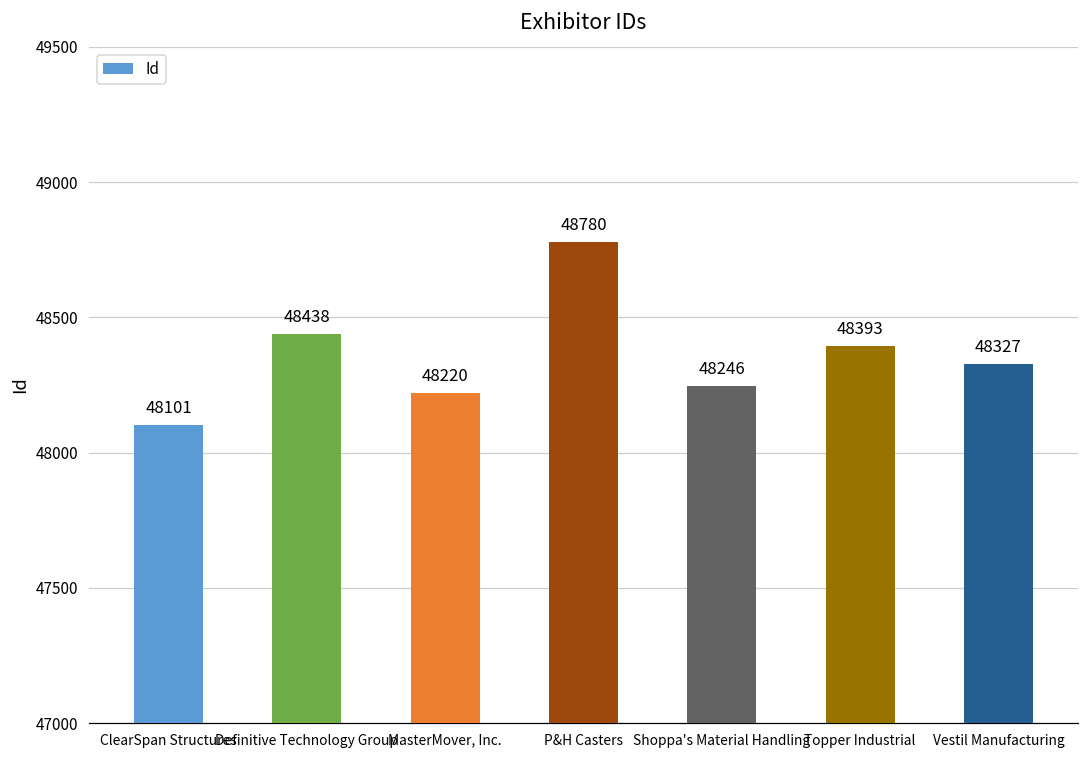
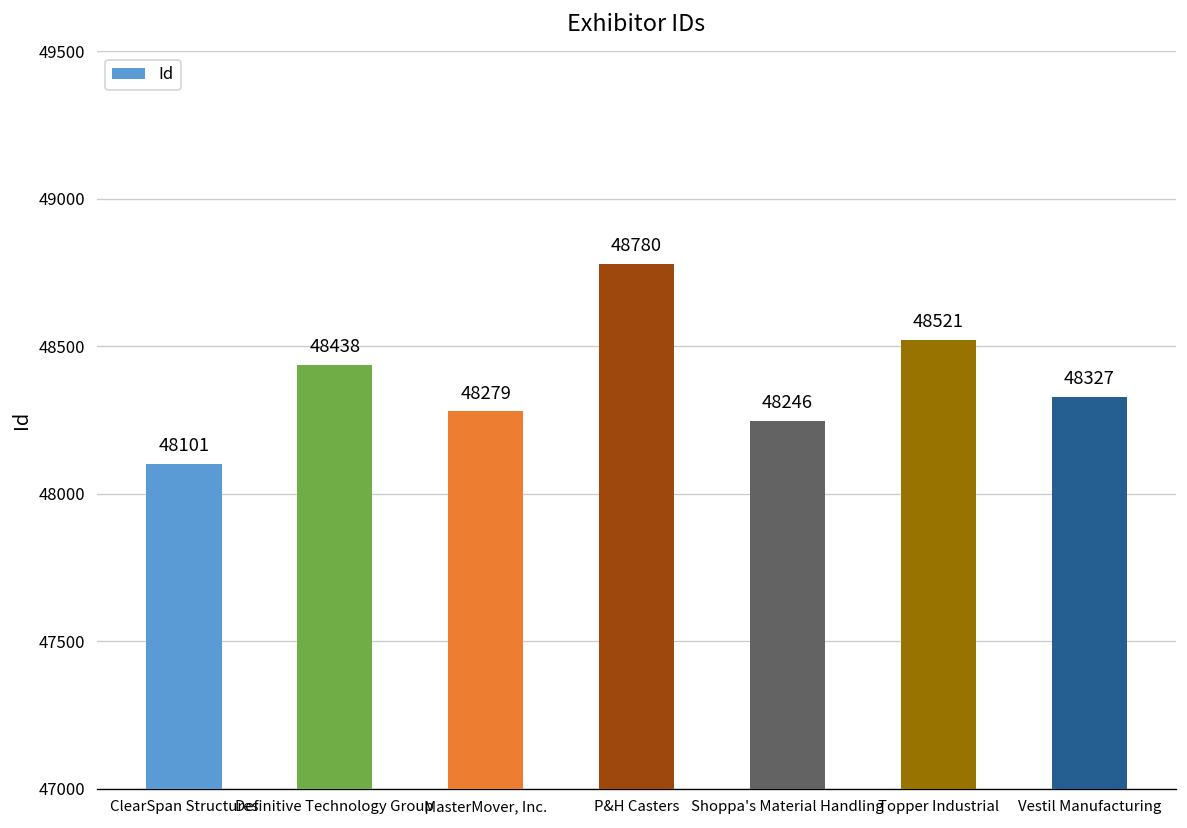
MasterMover, Inc.: 48220 -> 48279
Topper Industrial: 48393 -> 48521
